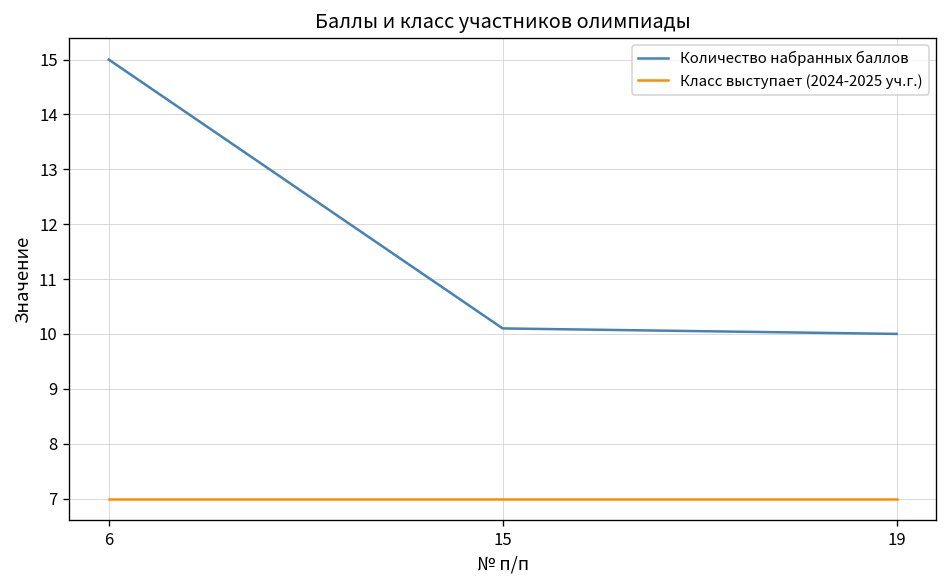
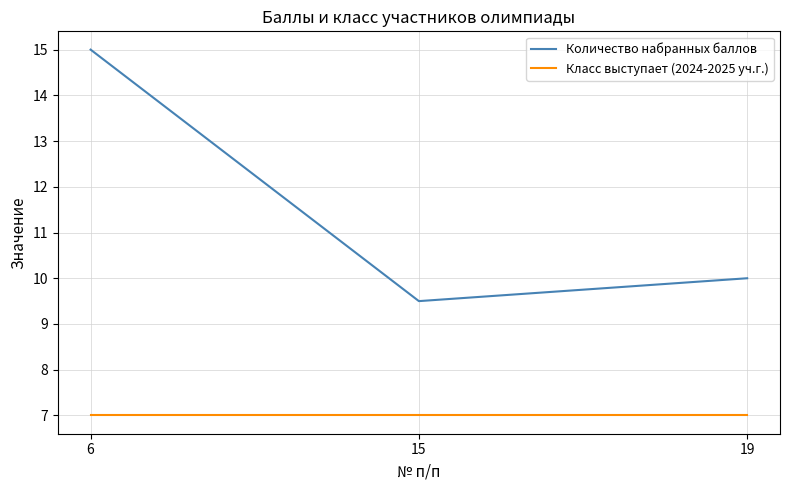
Количество набранных баллов, 15: 10.1 -> 9.5
